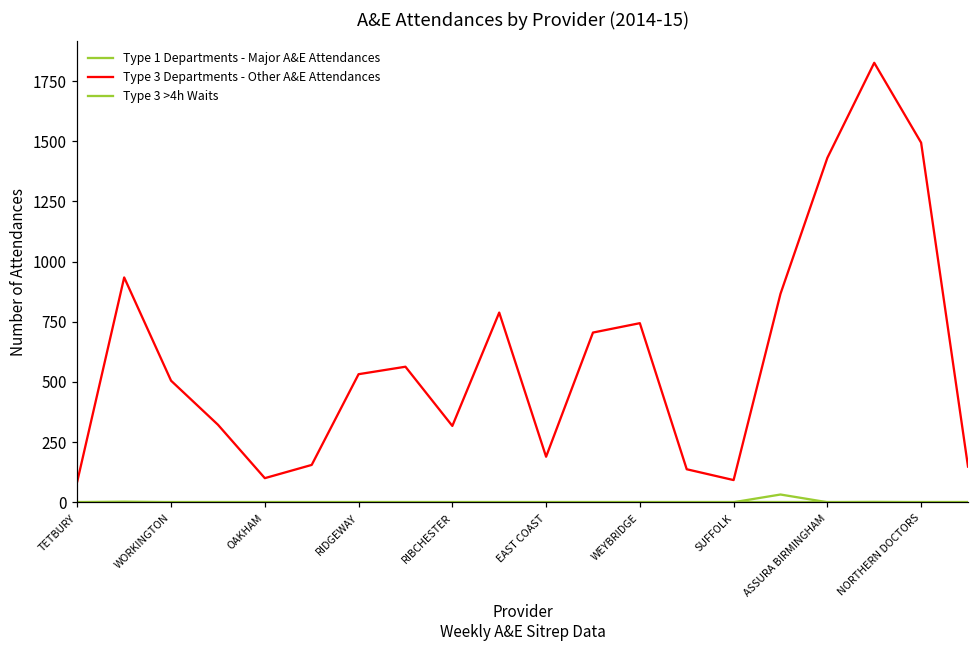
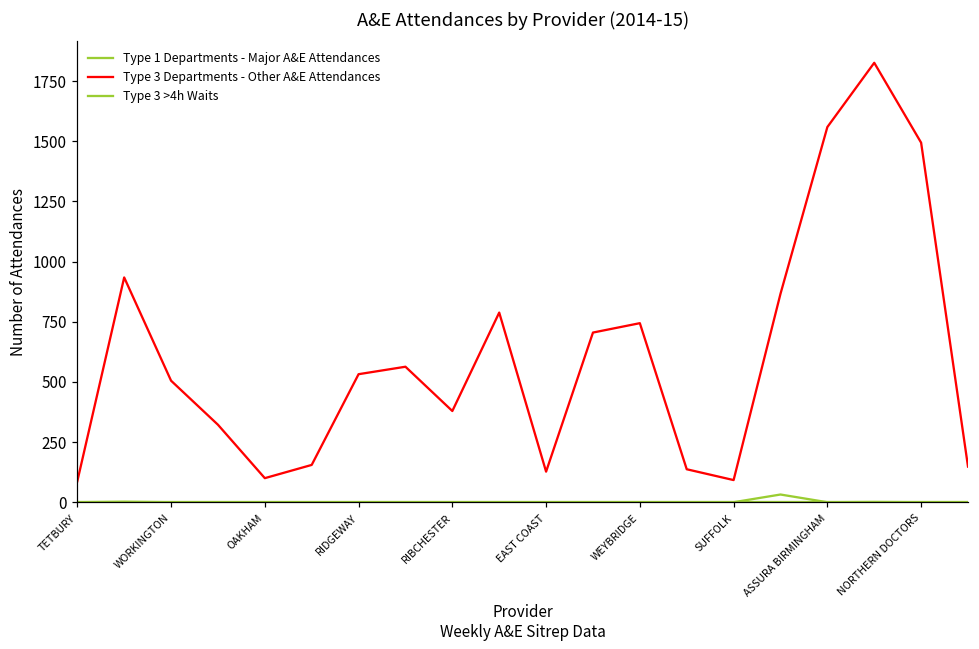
Type 3 Departments - Other A&E Attendances, RIBCHESTER: 320 -> 380
Type 3 Departments - Other A&E Attendances, EAST COAST: 190 -> 130
Type 3 Departments - Other A&E Attendances, ASSURA BIRMINGHAM: 1430 -> 1560
